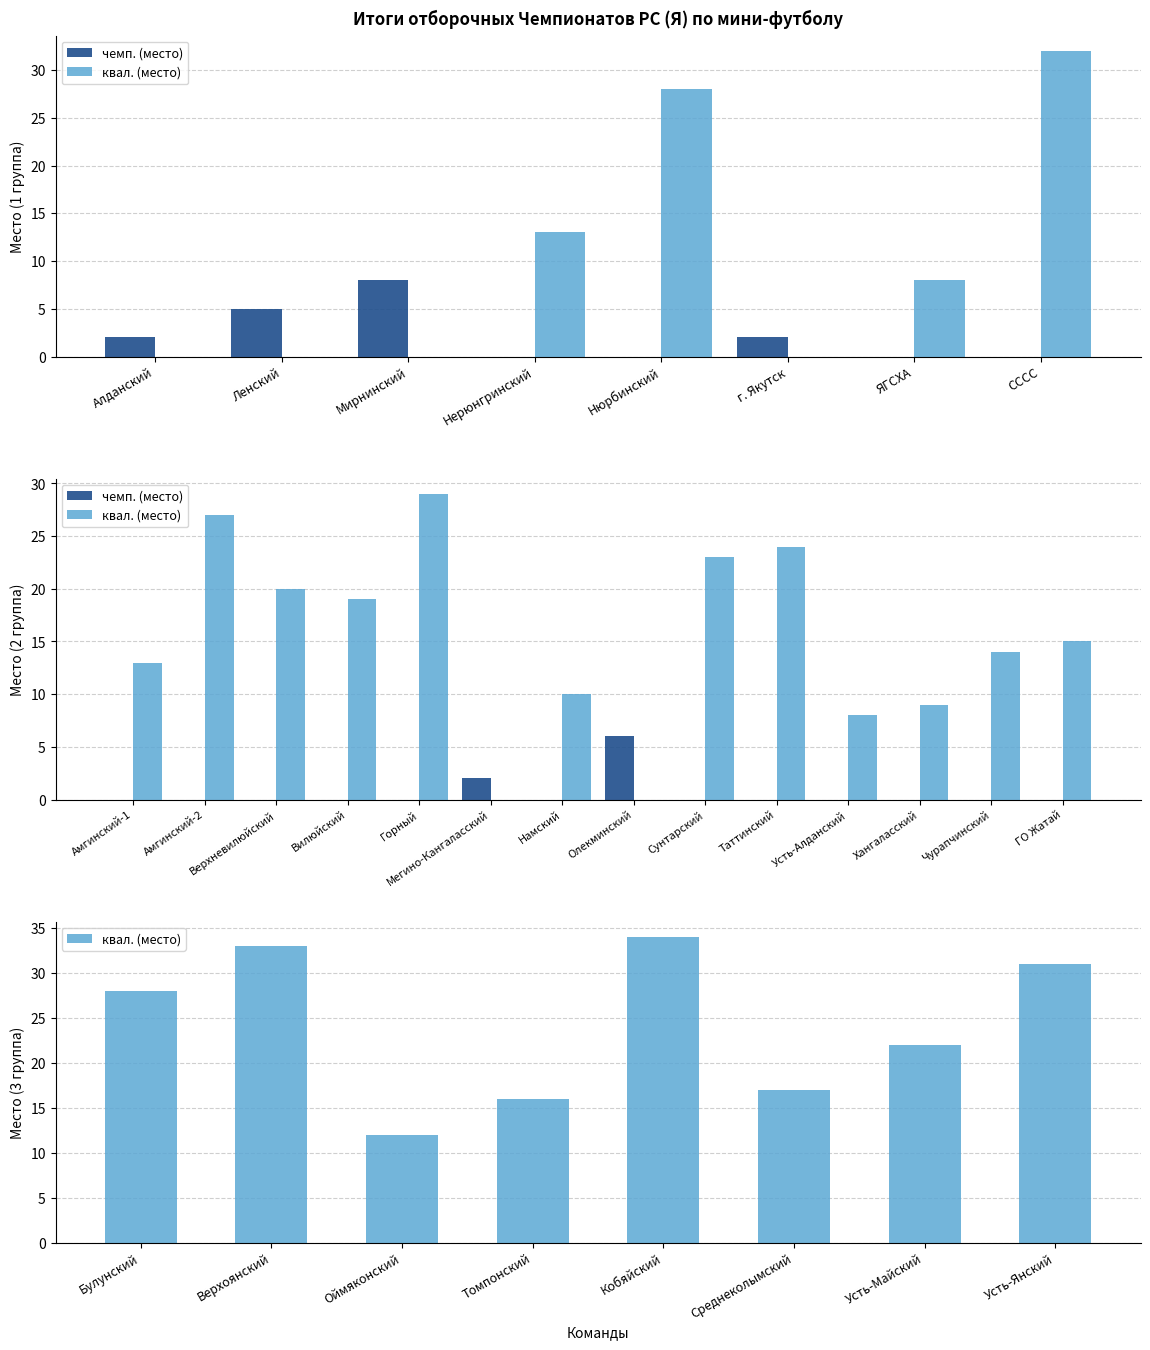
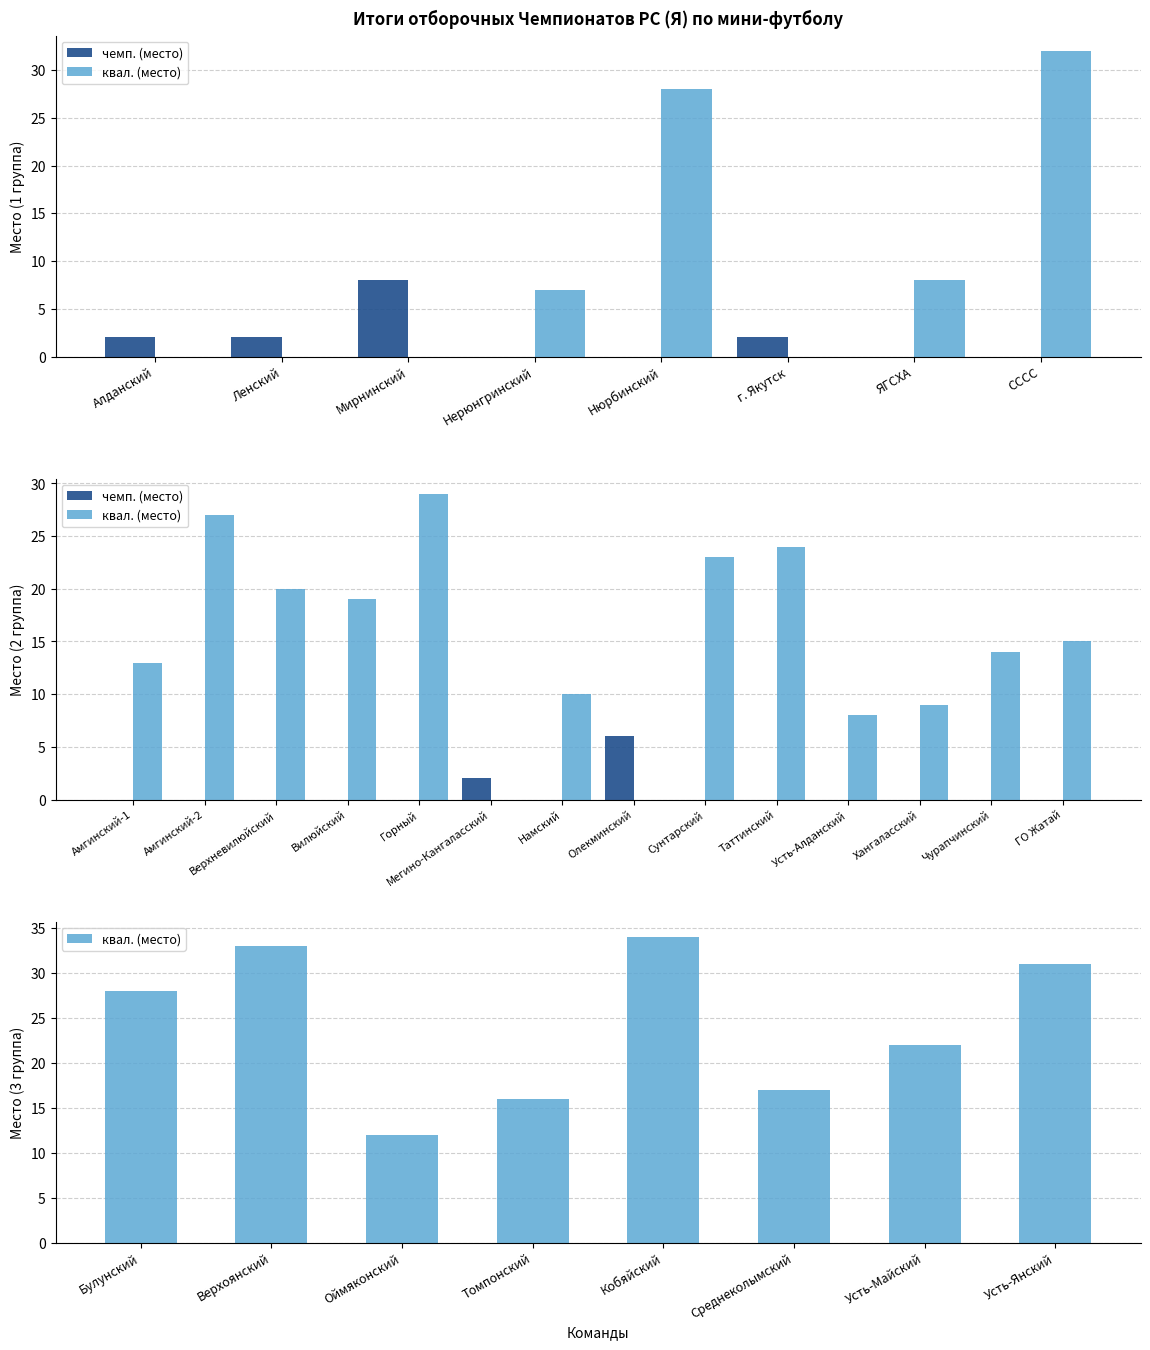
Итоги отборочных Чемпионатов РС (Я) по мини-футболу, чемп. (место), Ленский: 5 -> 2
Итоги отборочных Чемпионатов РС (Я) по мини-футболу, квал. (место), Нерюнгринский: 13 -> 7
